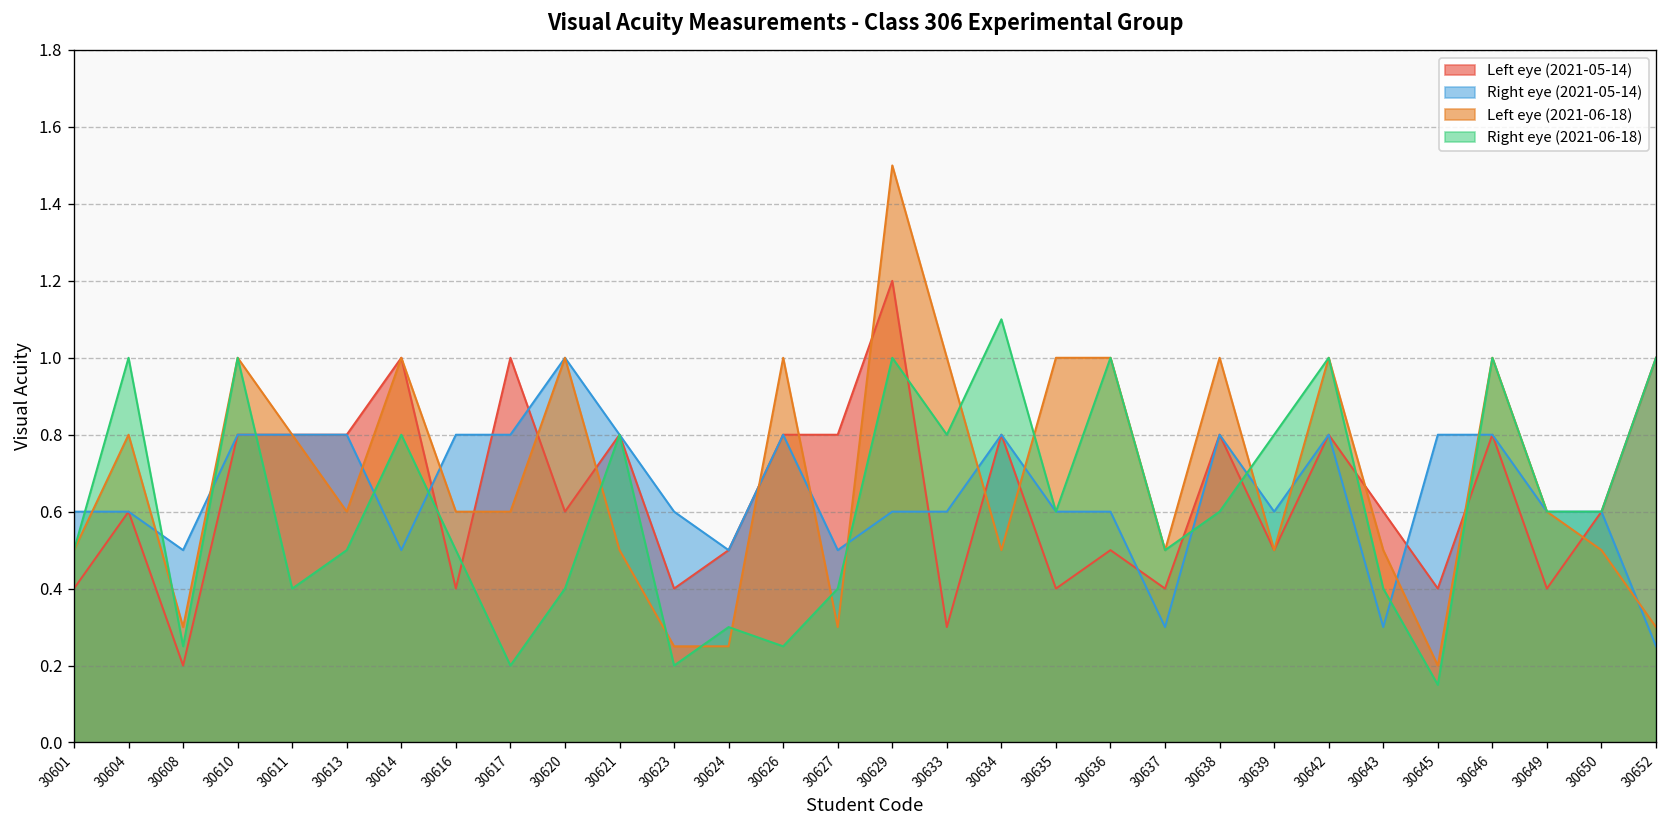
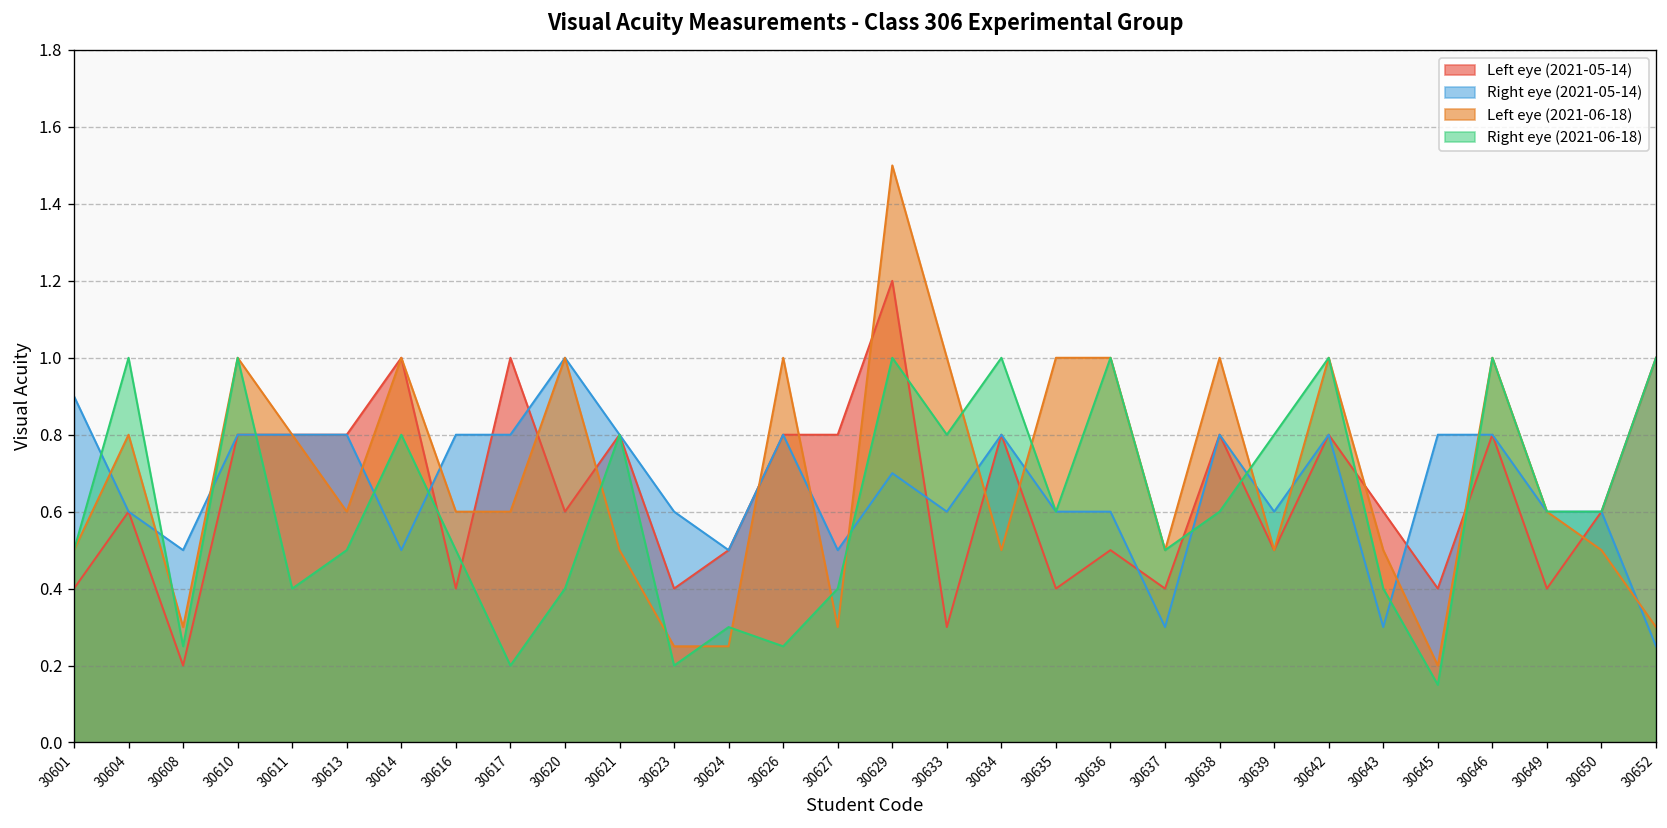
Right eye (2021-05-14), 30601: 0.6 -> 0.9
Right eye (2021-05-14), 30629: 0.6 -> 0.7
Right eye (2021-06-18), 30634: 1.1 -> 1.0
